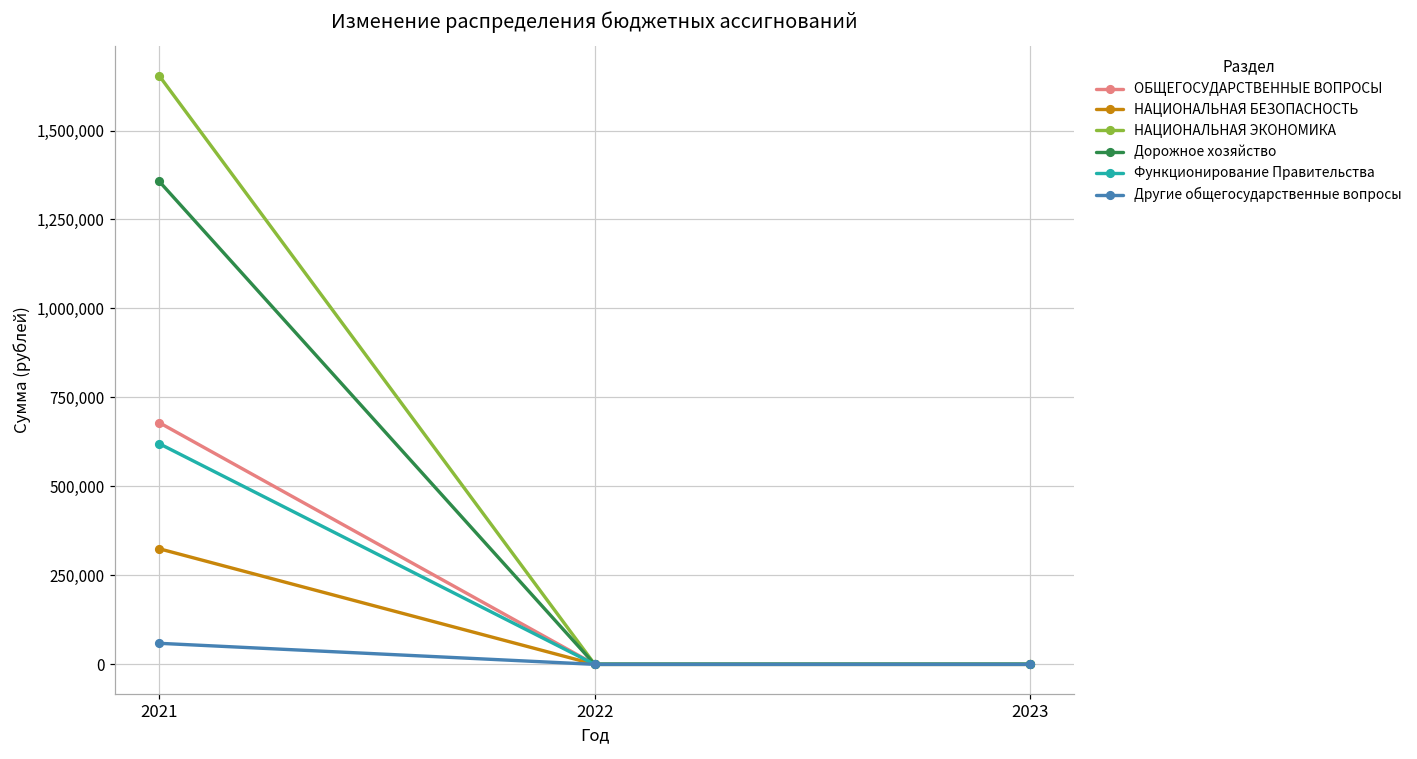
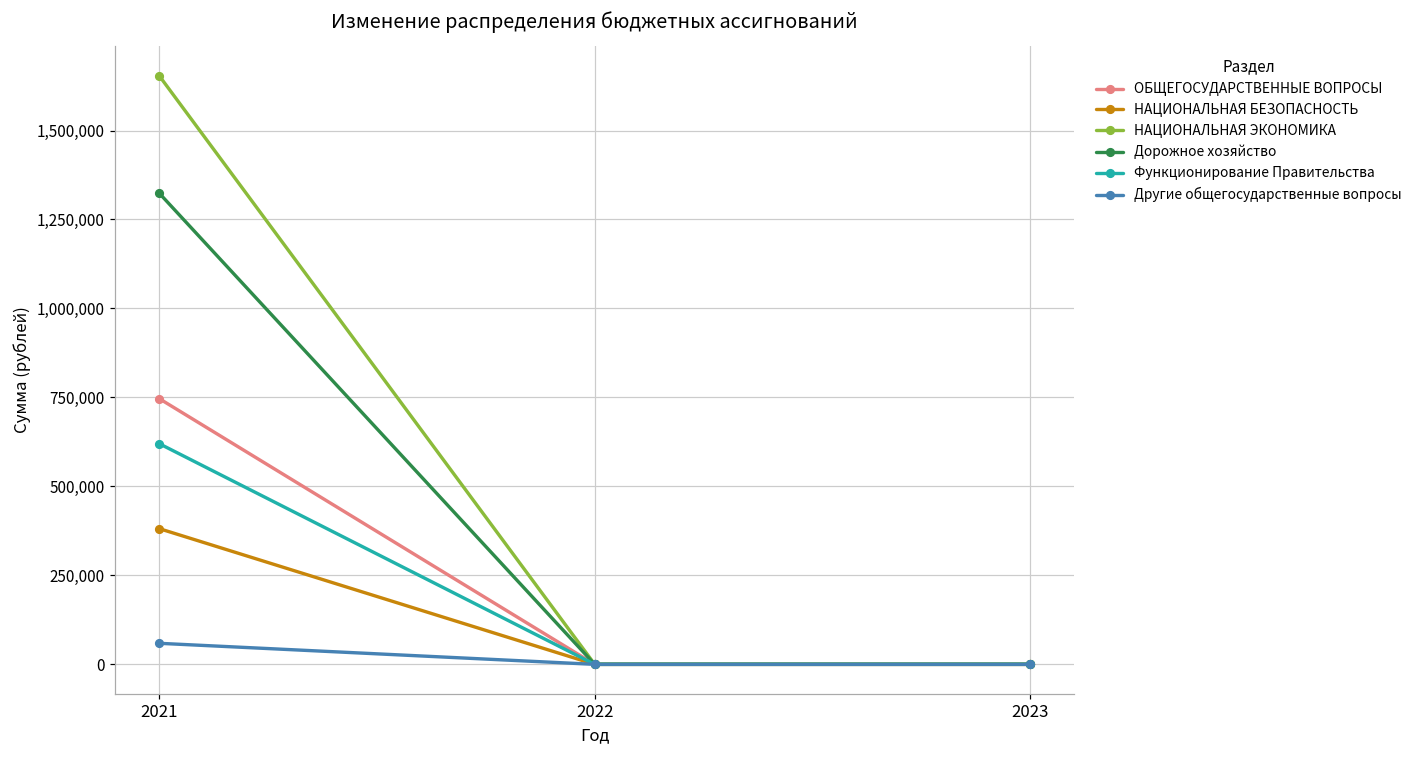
ОБЩЕГОСУДАРСТВЕННЫЕ ВОПРОСЫ, 2021: 680,000 -> 750,000
НАЦИОНАЛЬНАЯ БЕЗОПАСНОСТЬ, 2021: 320,000 -> 380,000
Дорожное хозяйство, 2021: 1,360,000 -> 1,320,000
